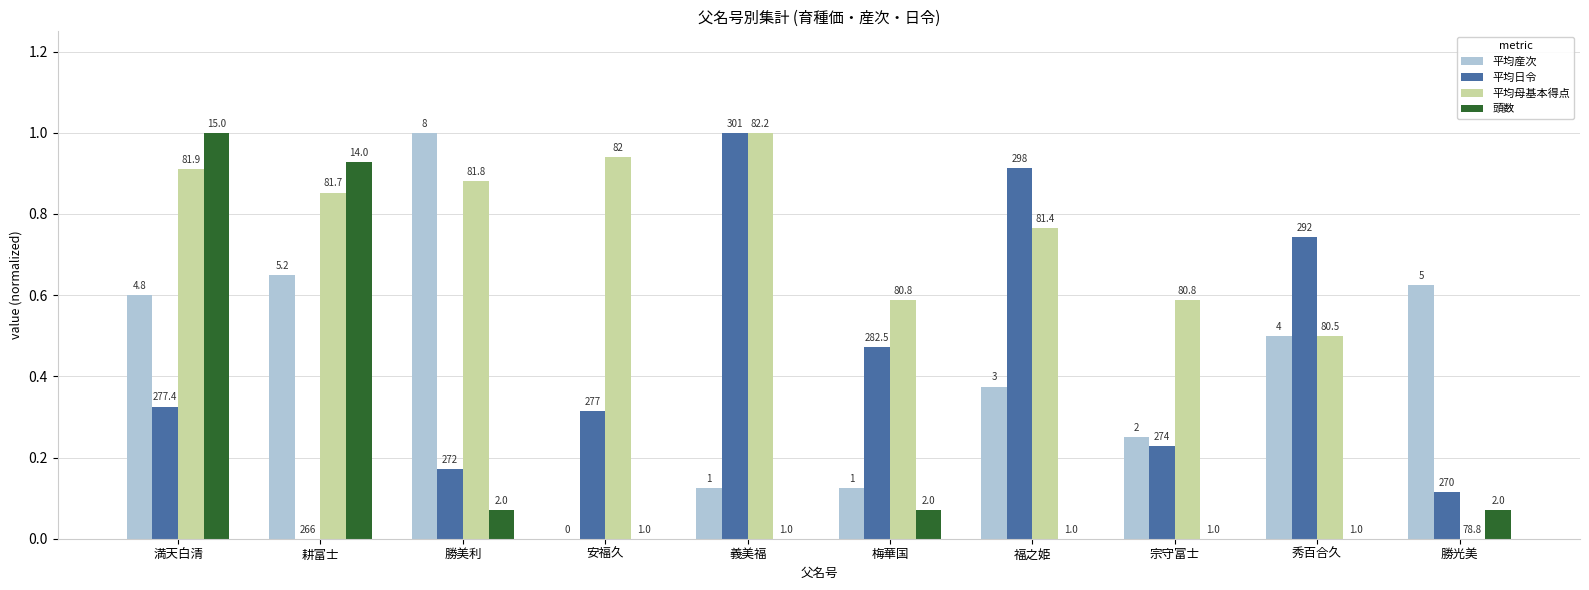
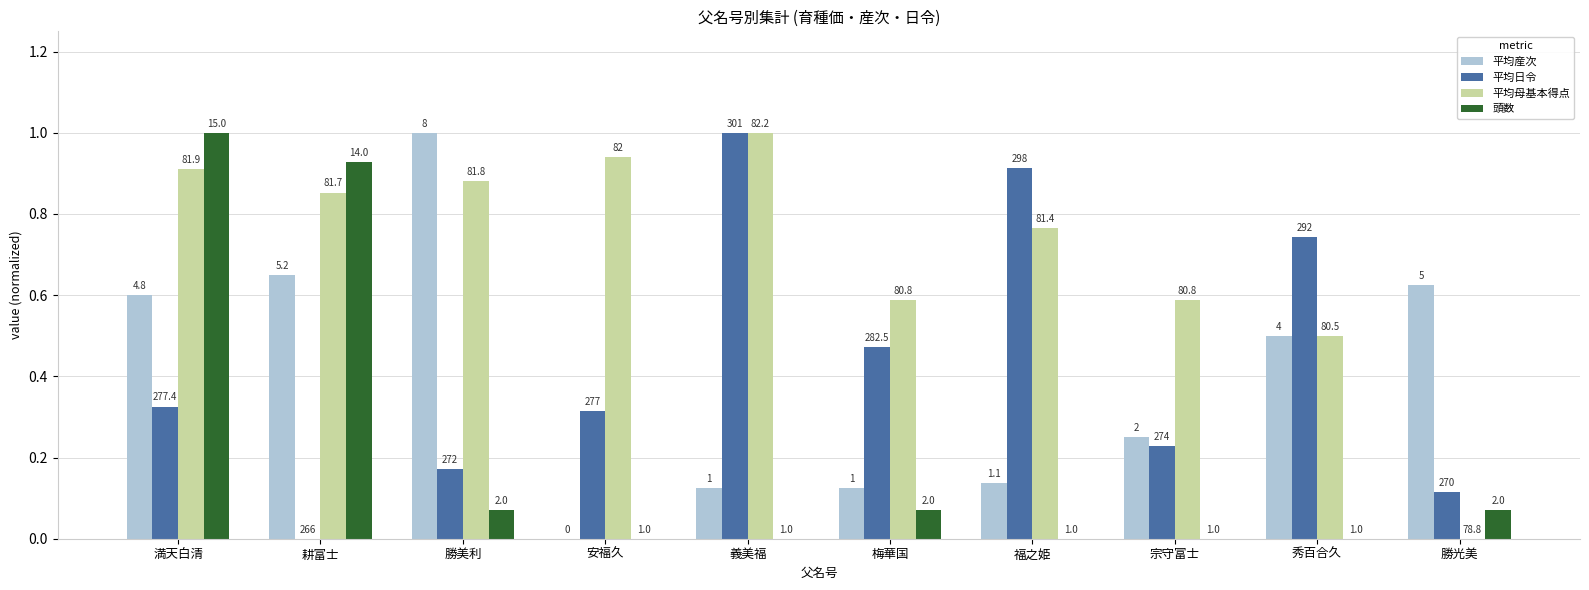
平均産次, 福之姫: 3 -> 1.1
